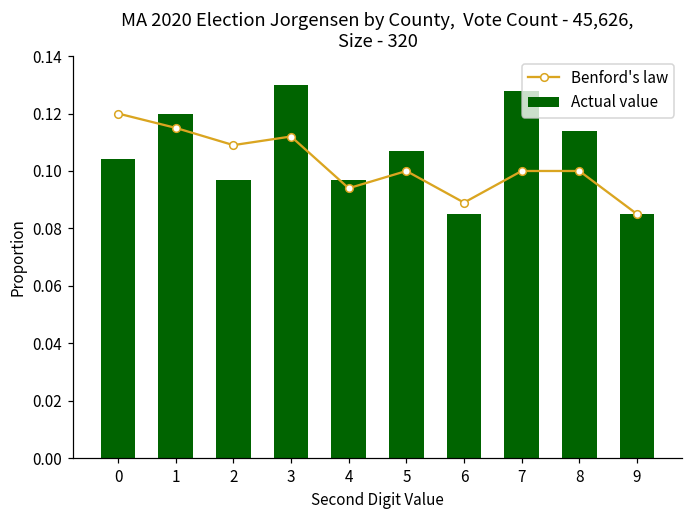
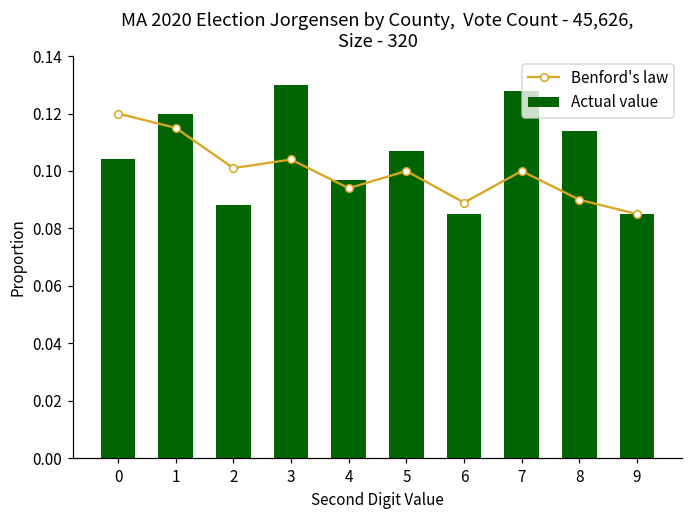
Benford's law, 2: 0.109 -> 0.101
Actual value, 2: 0.097 -> 0.088
Benford's law, 3: 0.112 -> 0.104
Benford's law, 8: 0.10 -> 0.09
